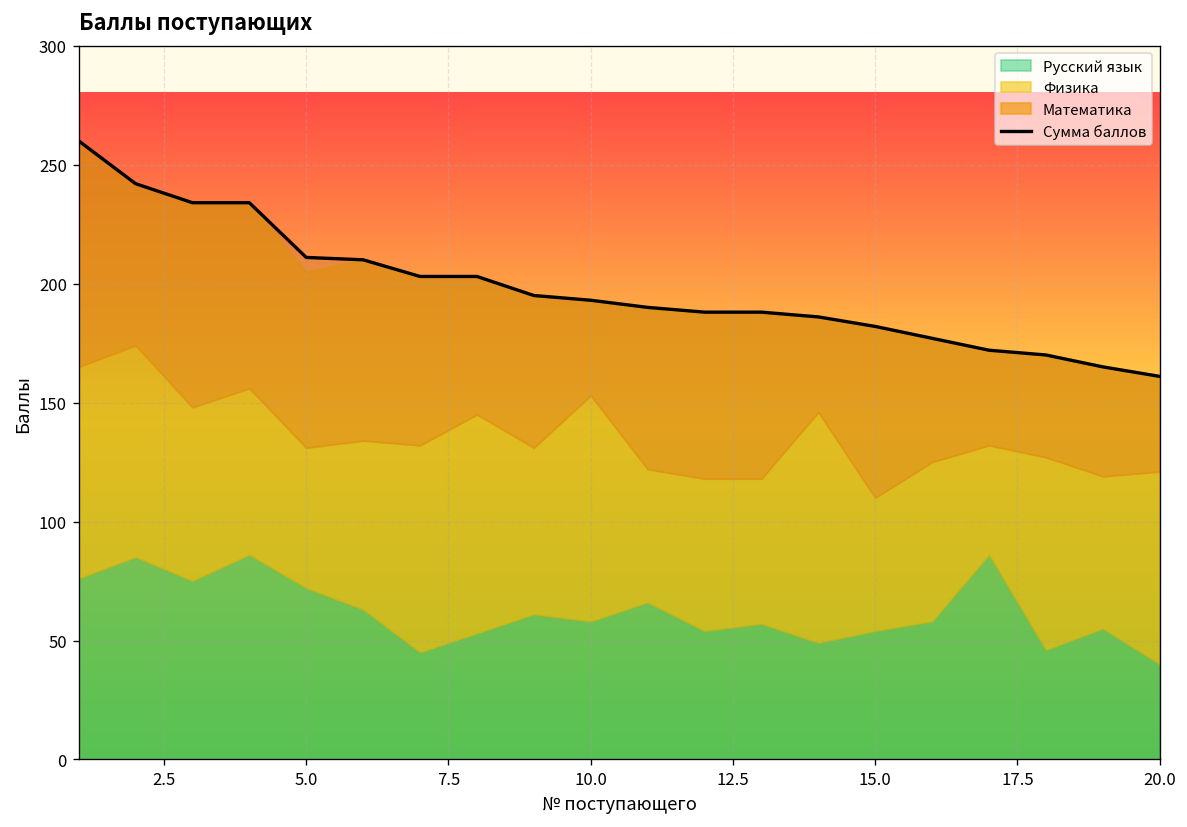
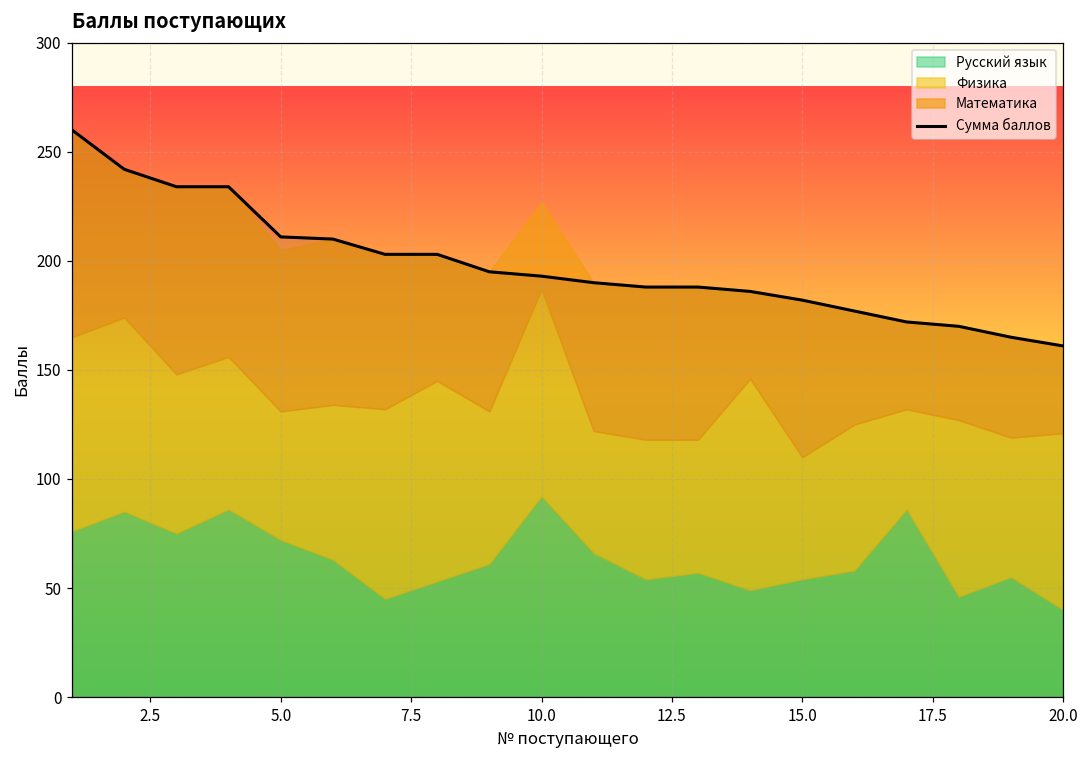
Русский язык, 10.0: 58 -> 92
